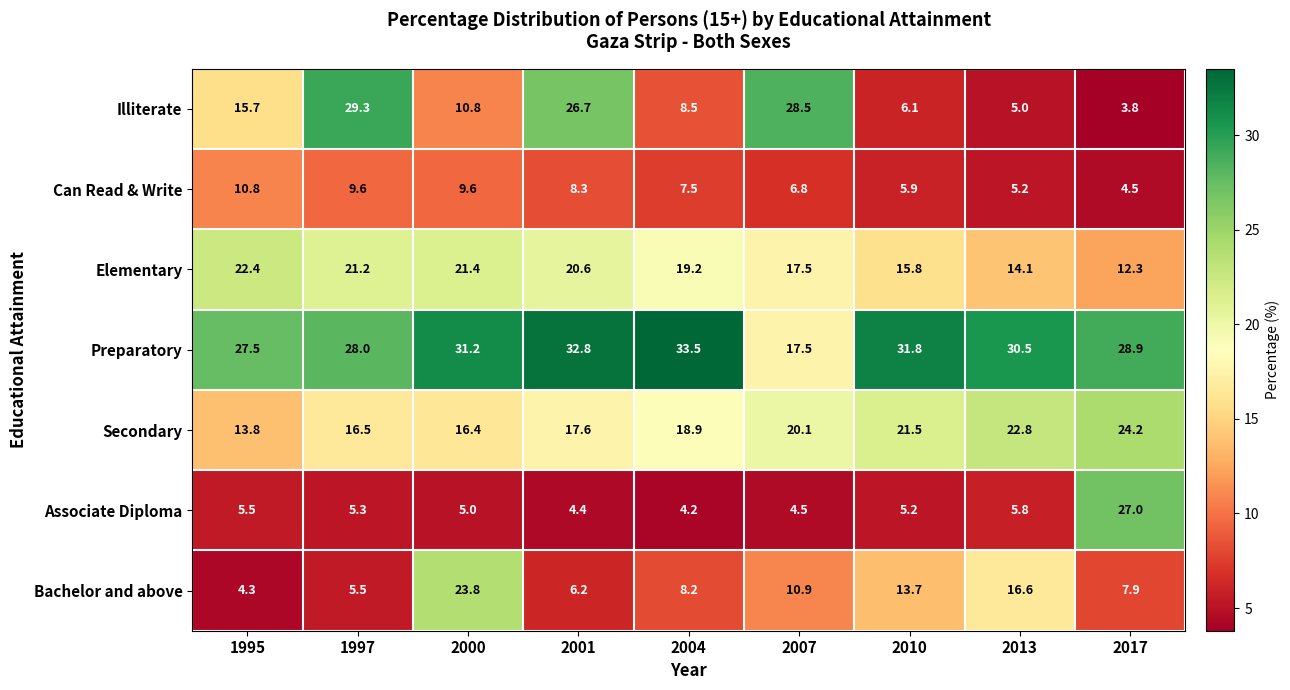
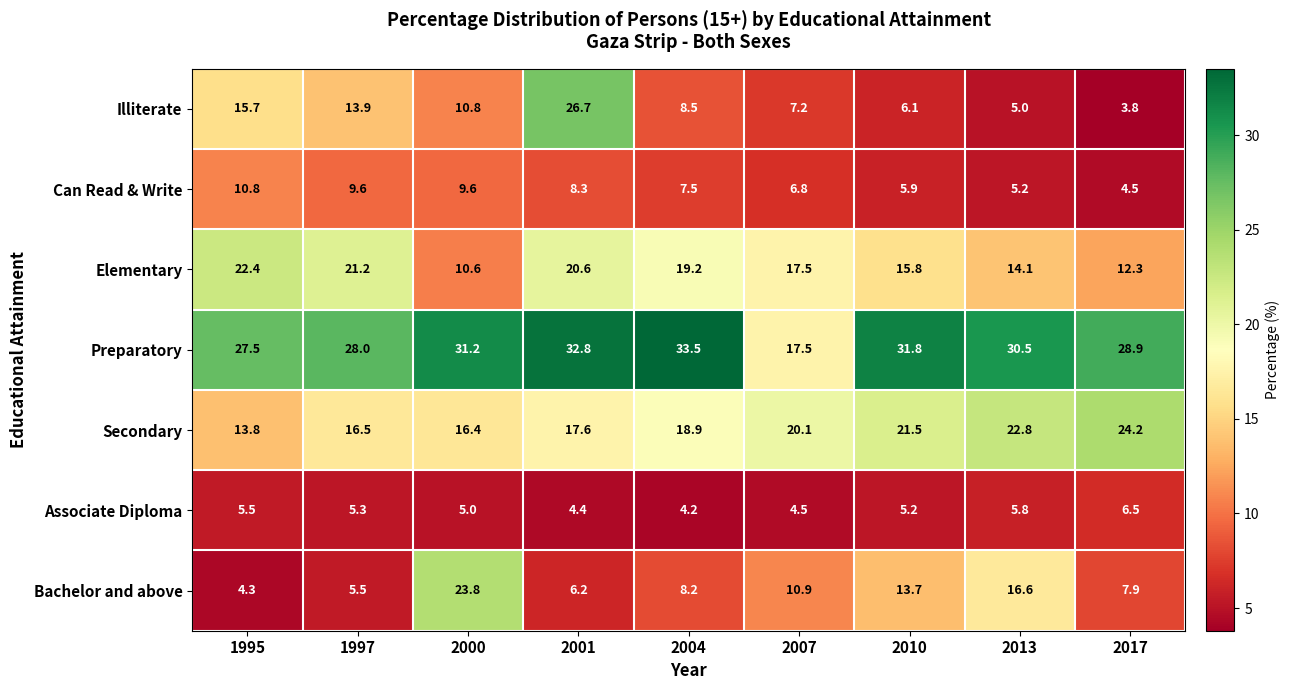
Illiterate, 1997: 29.3 -> 13.9
Illiterate, 2007: 28.5 -> 7.2
Elementary, 2000: 21.4 -> 10.6
Associate Diploma, 2017: 27.0 -> 6.5
